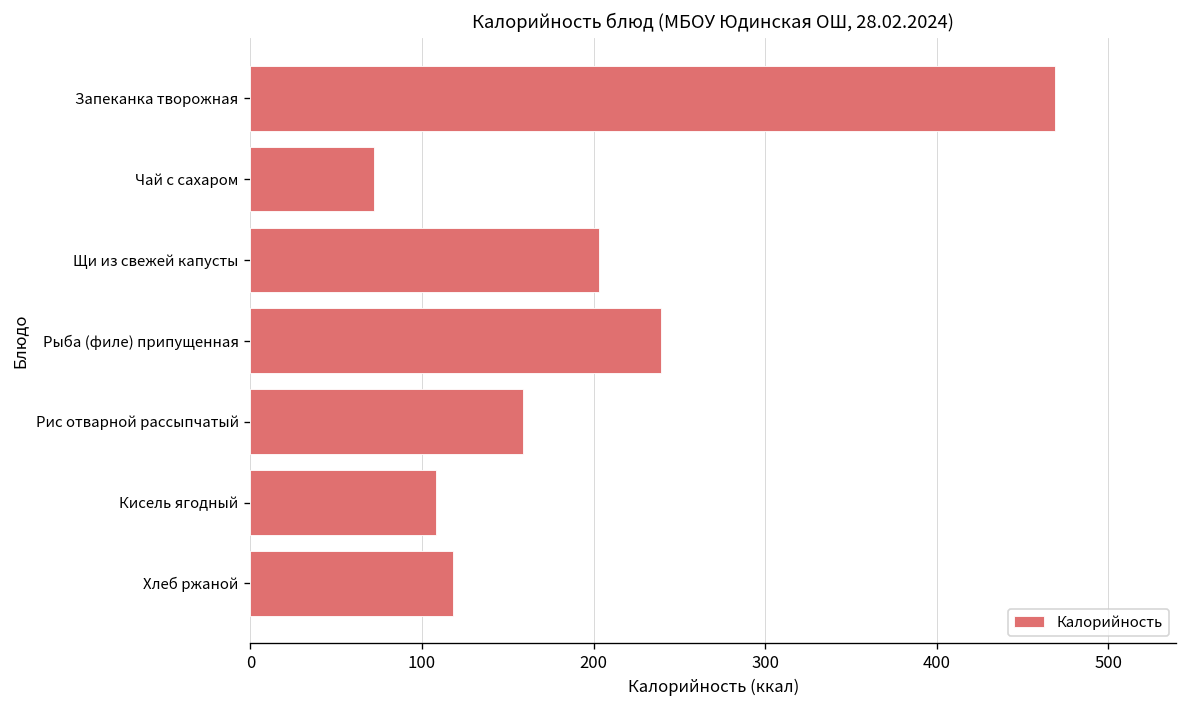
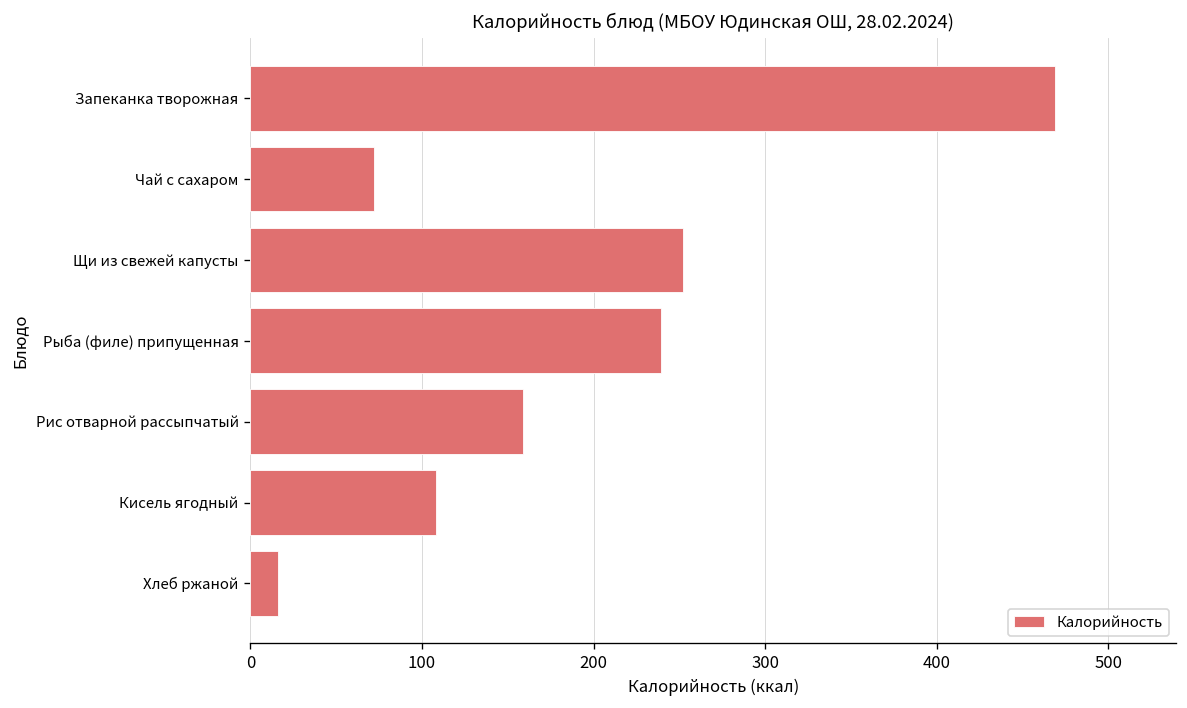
Щи из свежей капусты: 203 -> 252
Хлеб ржаной: 118 -> 16
